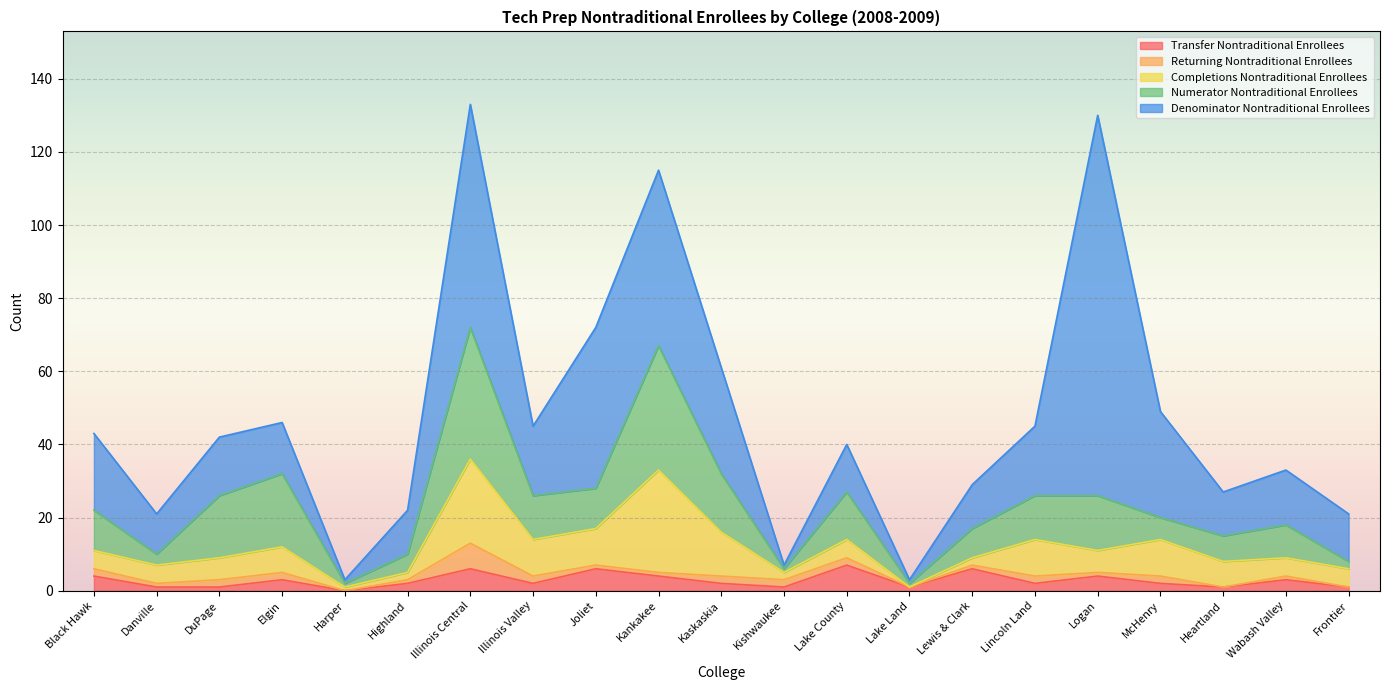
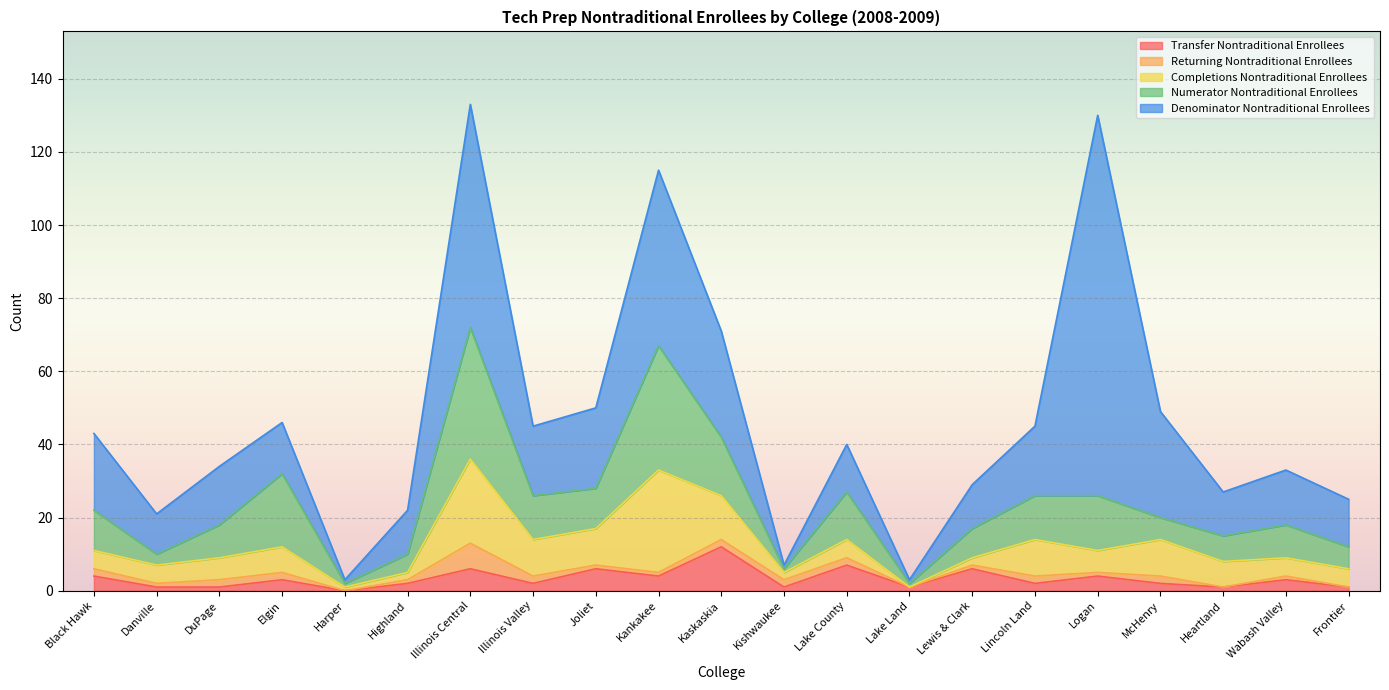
Numerator Nontraditional Enrollees, DuPage: 17 -> 9
Denominator Nontraditional Enrollees, Joliet: 44 -> 22
Transfer Nontraditional Enrollees, Kaskaskia: 2 -> 12
Numerator Nontraditional Enrollees, Frontier: 2 -> 6
